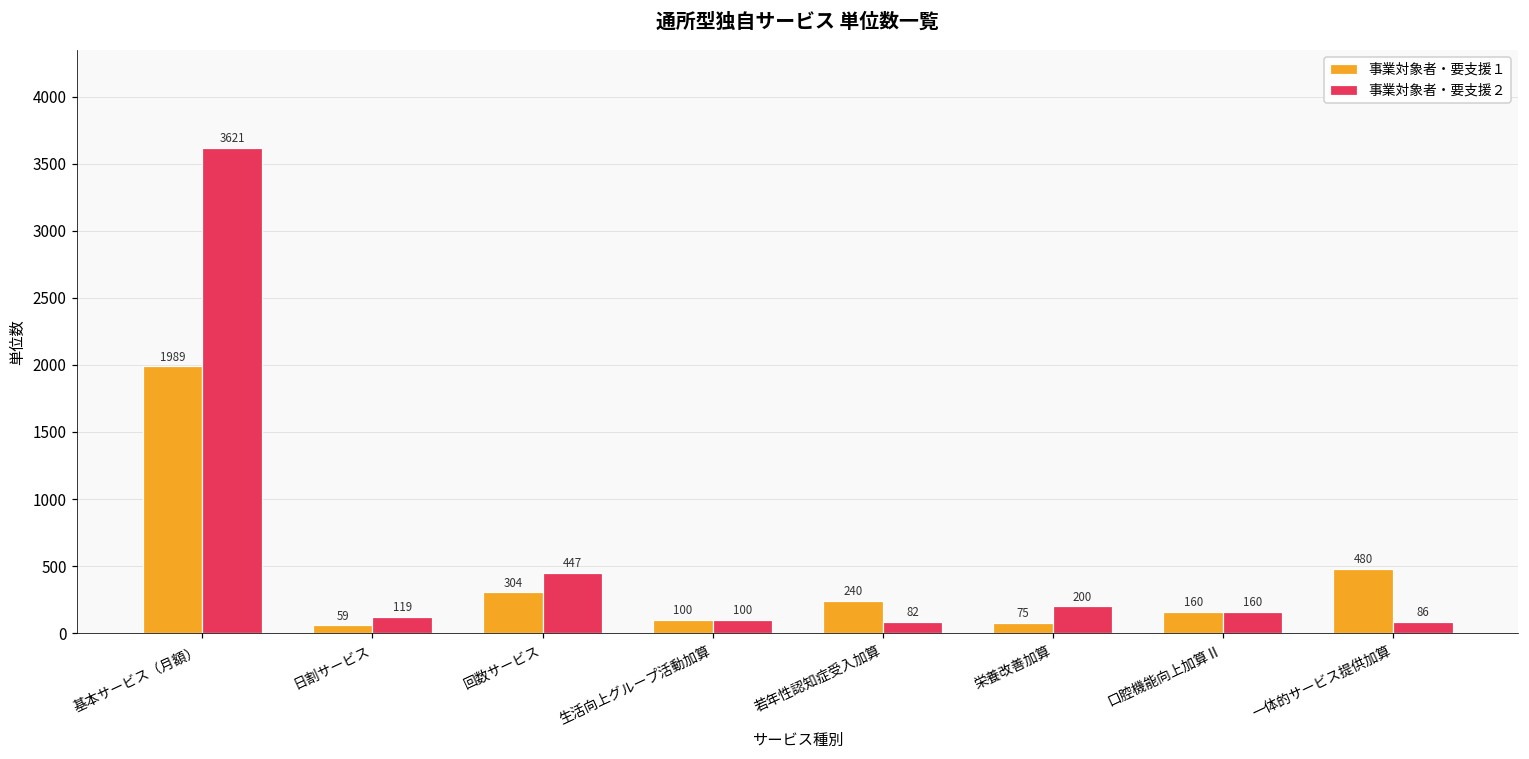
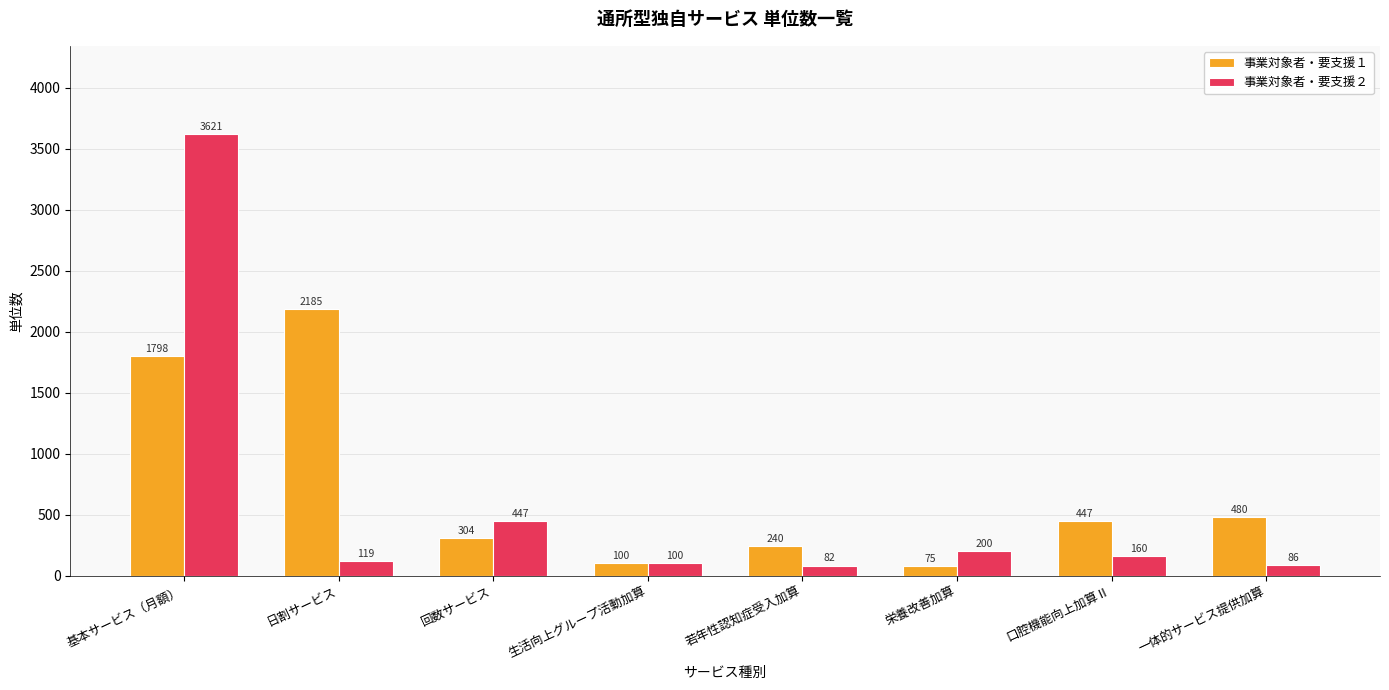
事業対象者・要支援１, 基本サービス（月額）: 1989 -> 1798
事業対象者・要支援１, 日割サービス: 59 -> 2185
事業対象者・要支援１, 口腔機能向上加算Ⅱ: 160 -> 447
